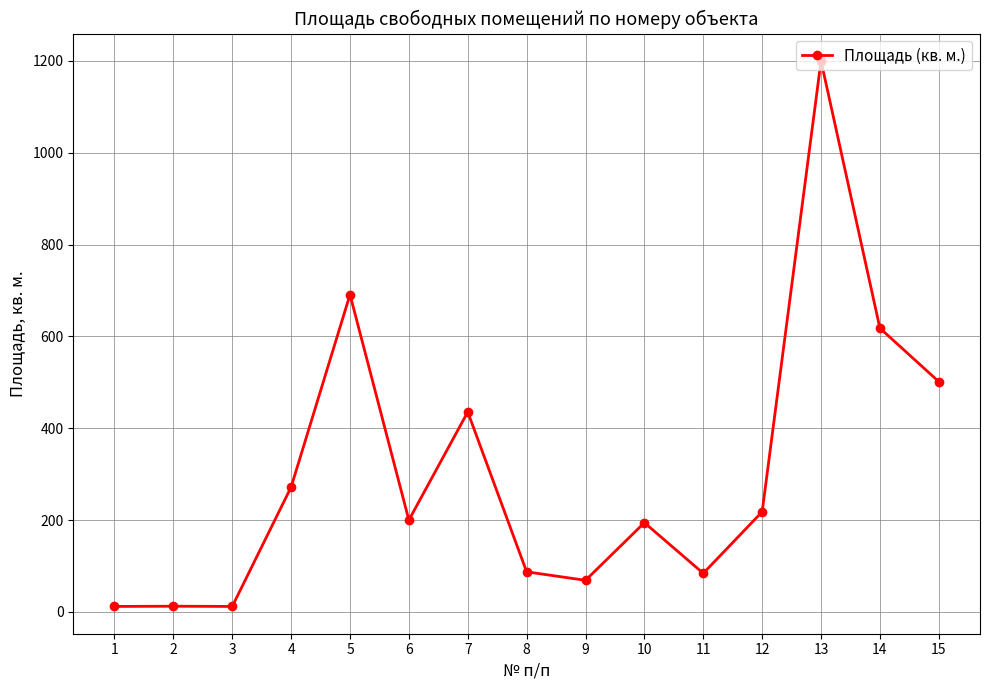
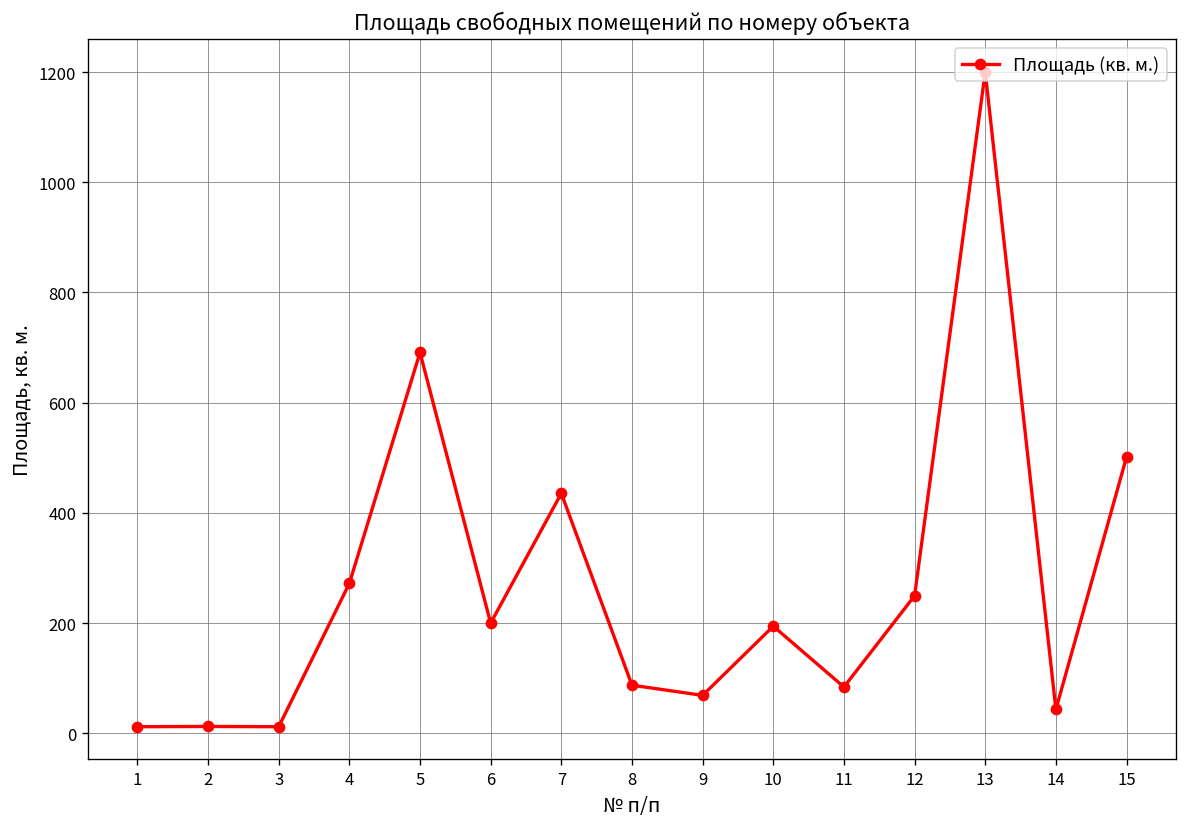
12: 220 -> 250
14: 620 -> 40
